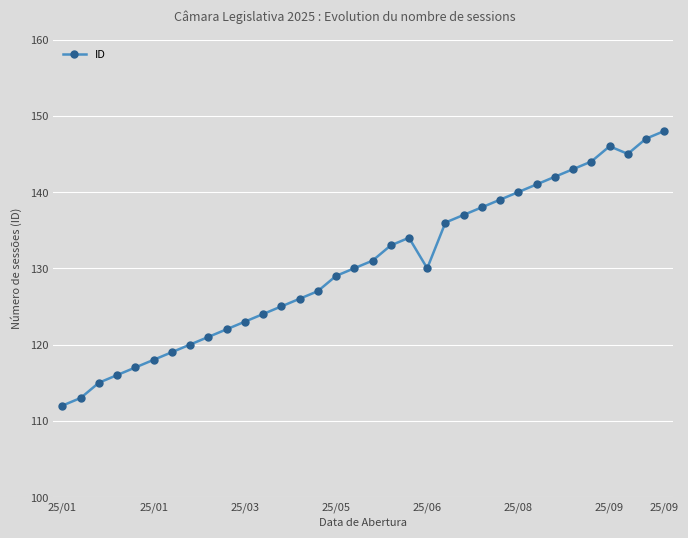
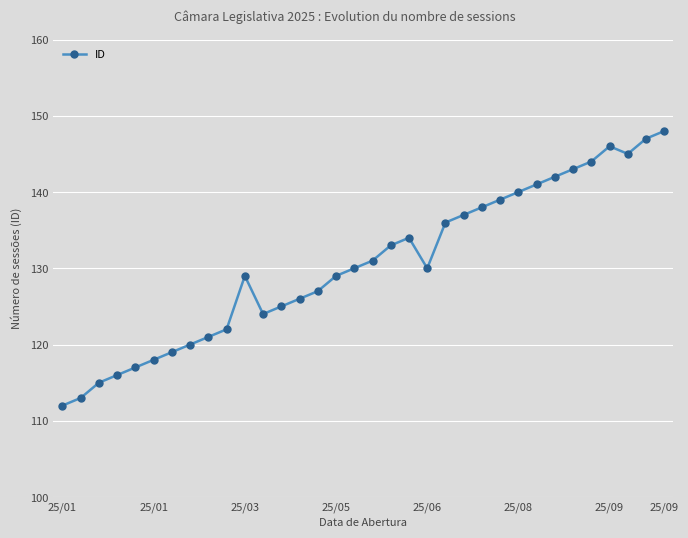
25/03: 123 -> 129
